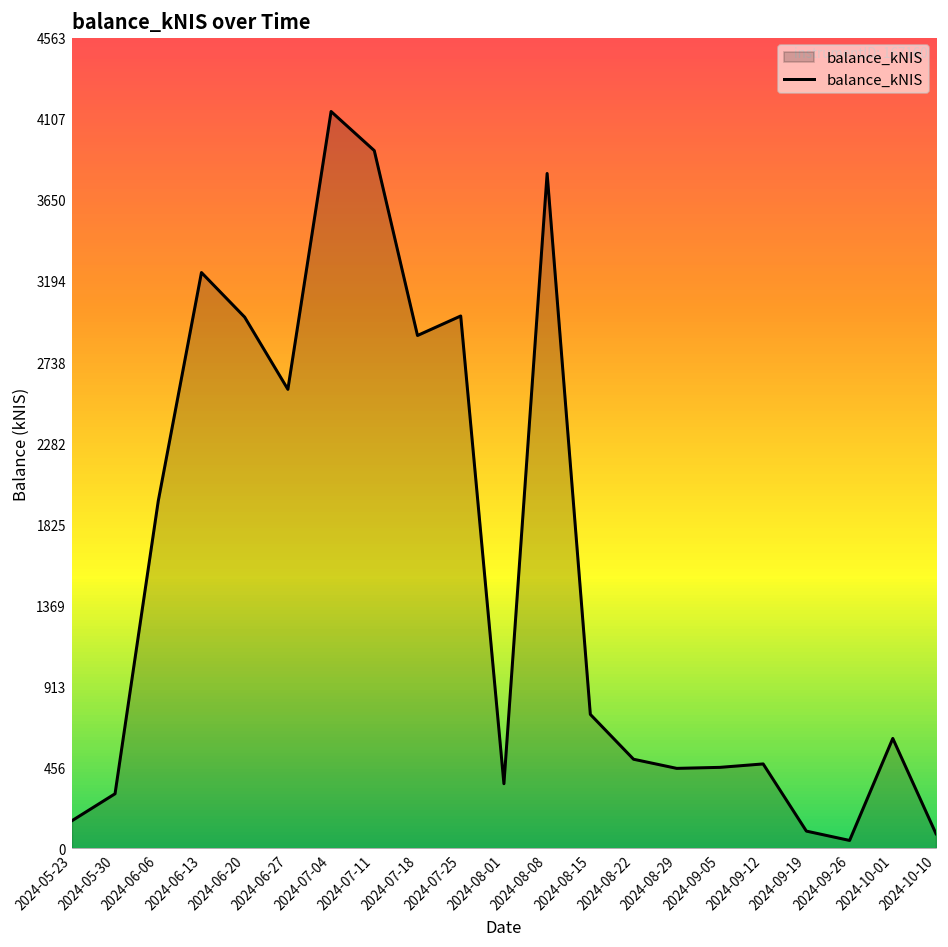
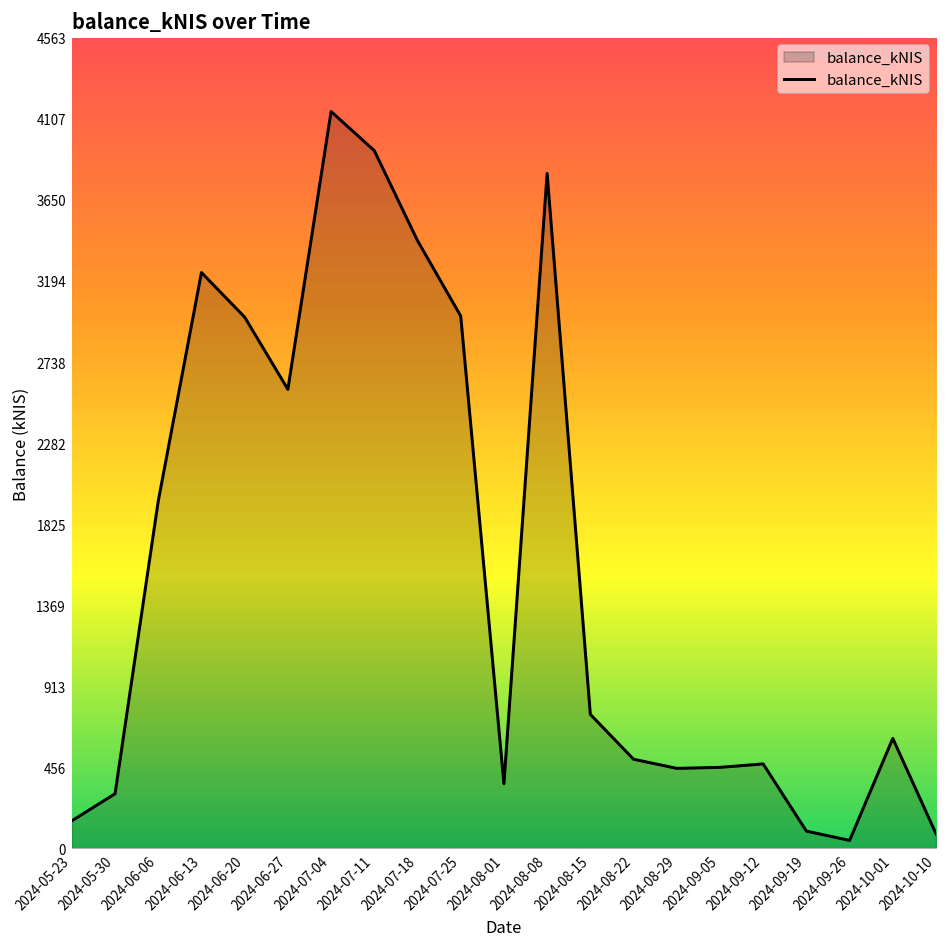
2024-07-18: 2890 -> 3420
